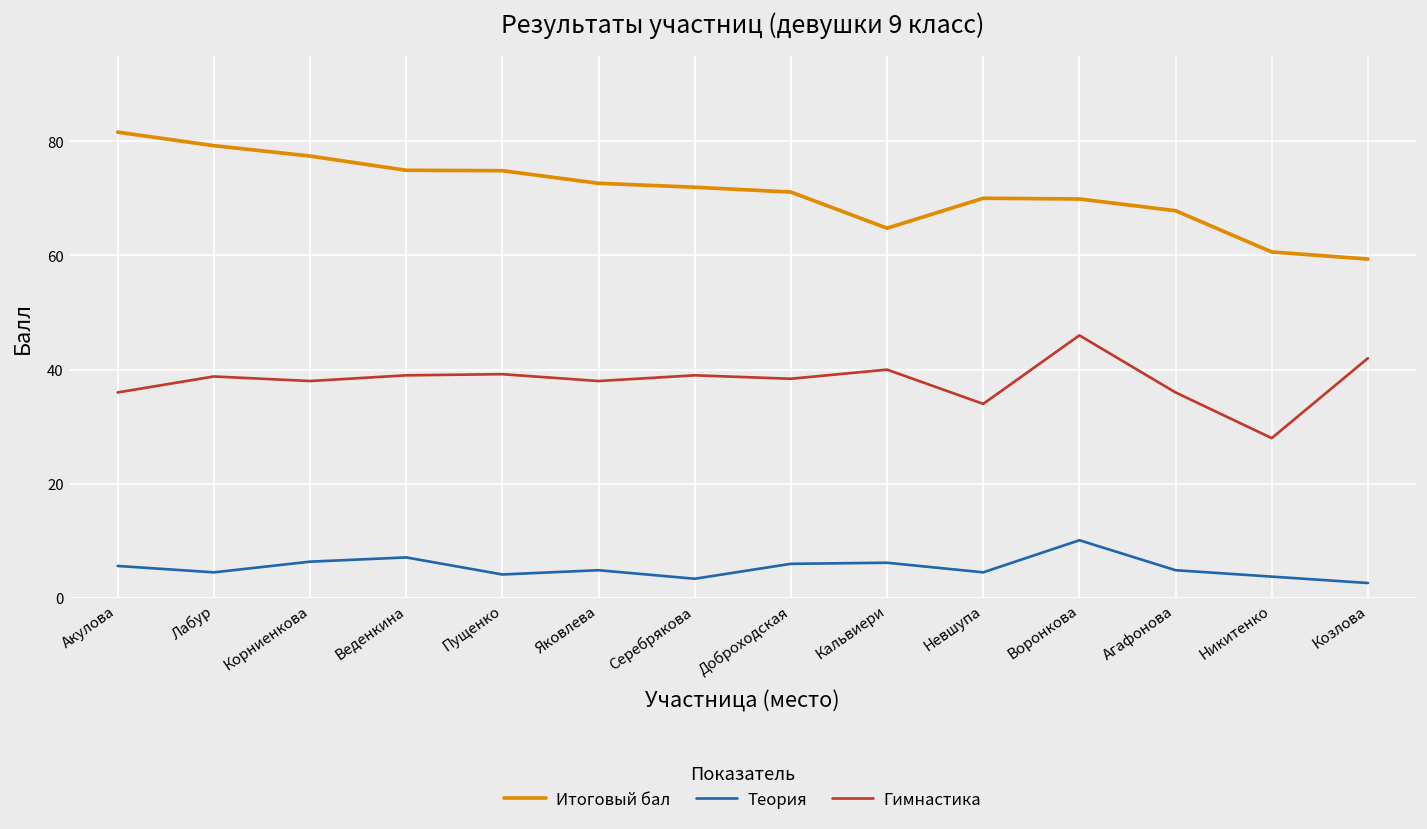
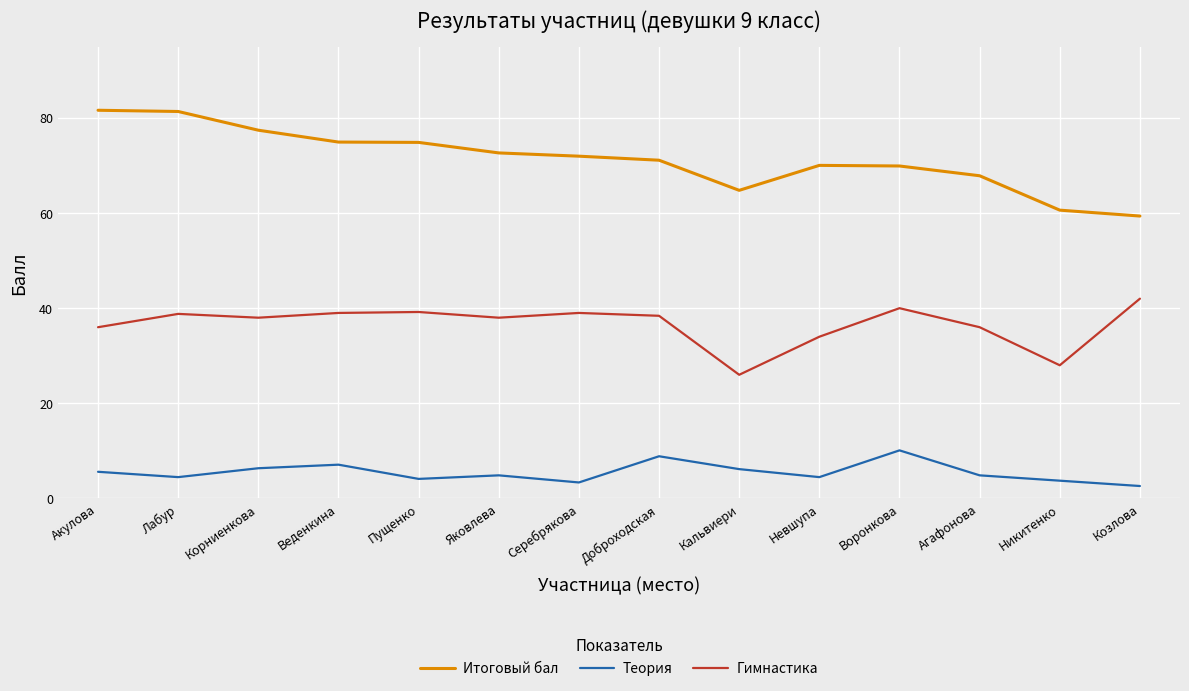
Итоговый бал, Лабур: 79 -> 81
Теория, Доброходская: 6 -> 9
Гимнастика, Кальвиери: 40 -> 26
Гимнастика, Воронкова: 46 -> 40
